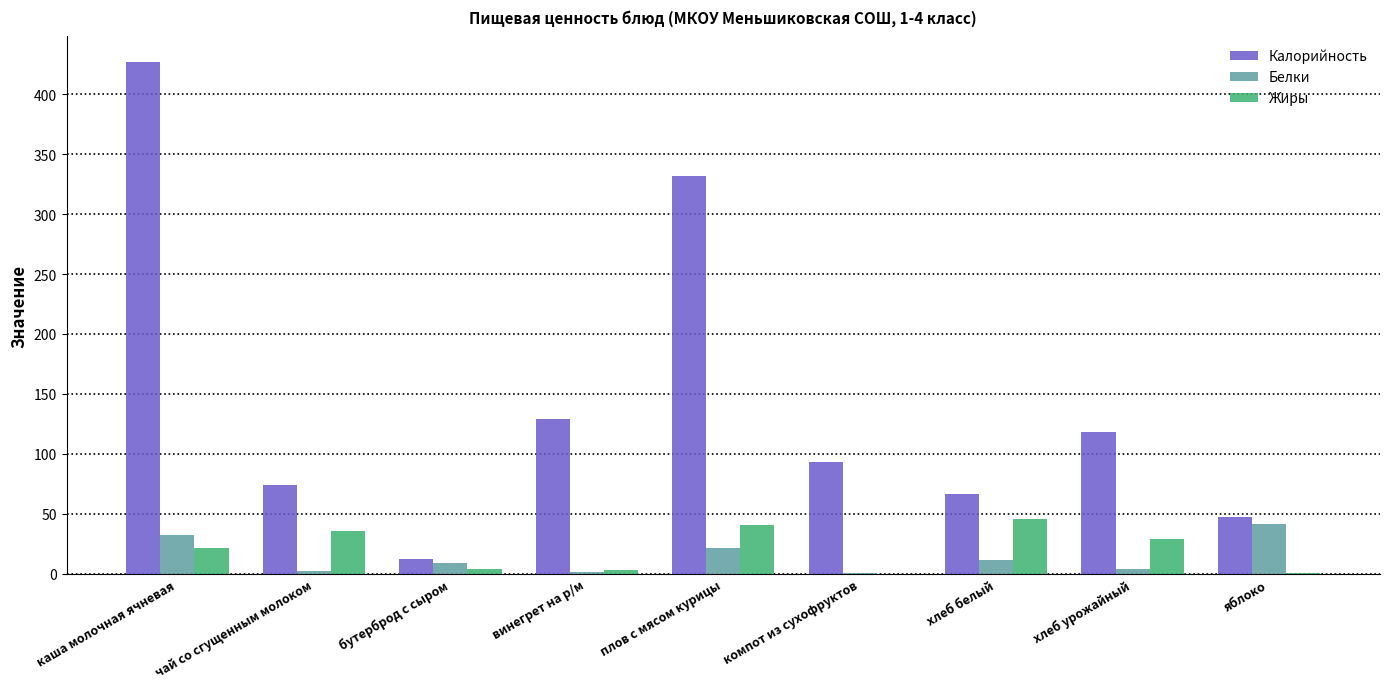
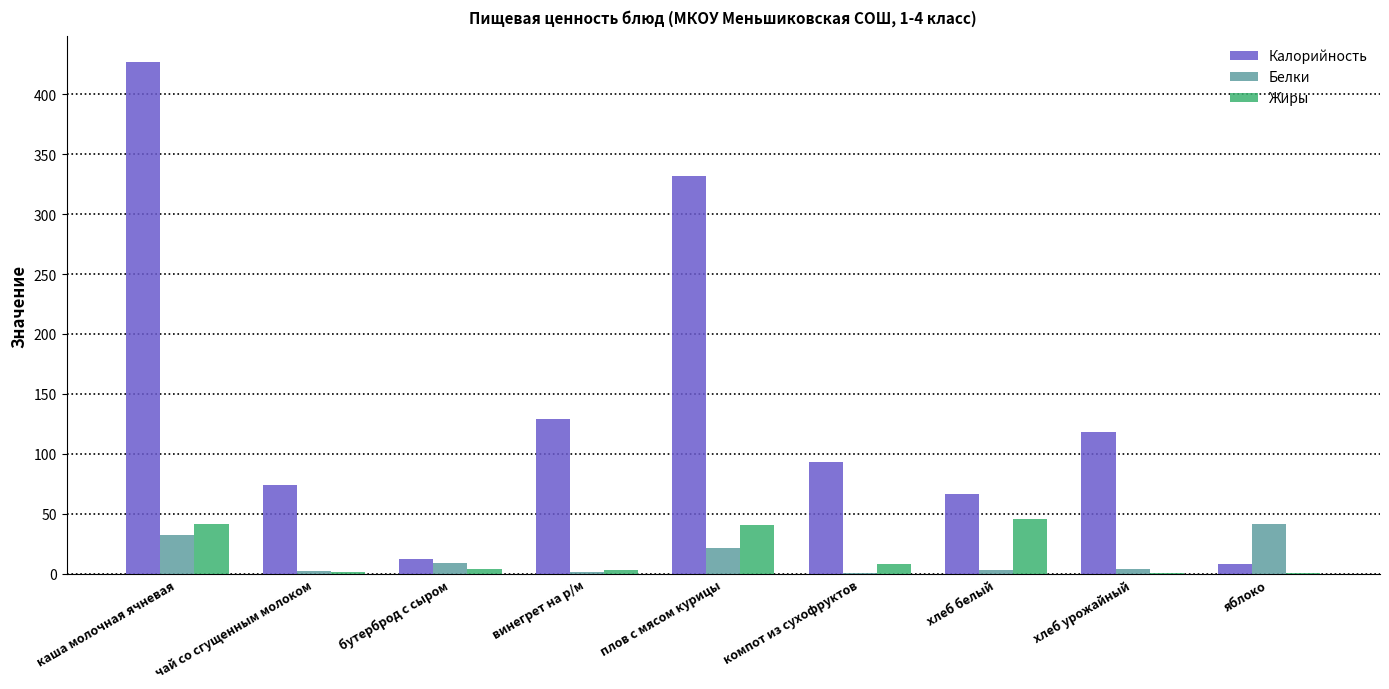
Жиры, каша молочная ячневая: 22 -> 42
Жиры, чай со сгущенным молоком: 36 -> 2
Жиры, компот из сухофруктов: 0 -> 8
Белки, хлеб белый: 12 -> 3
Жиры, хлеб урожайный: 29 -> 1
Калорийность, яблоко: 47 -> 9
